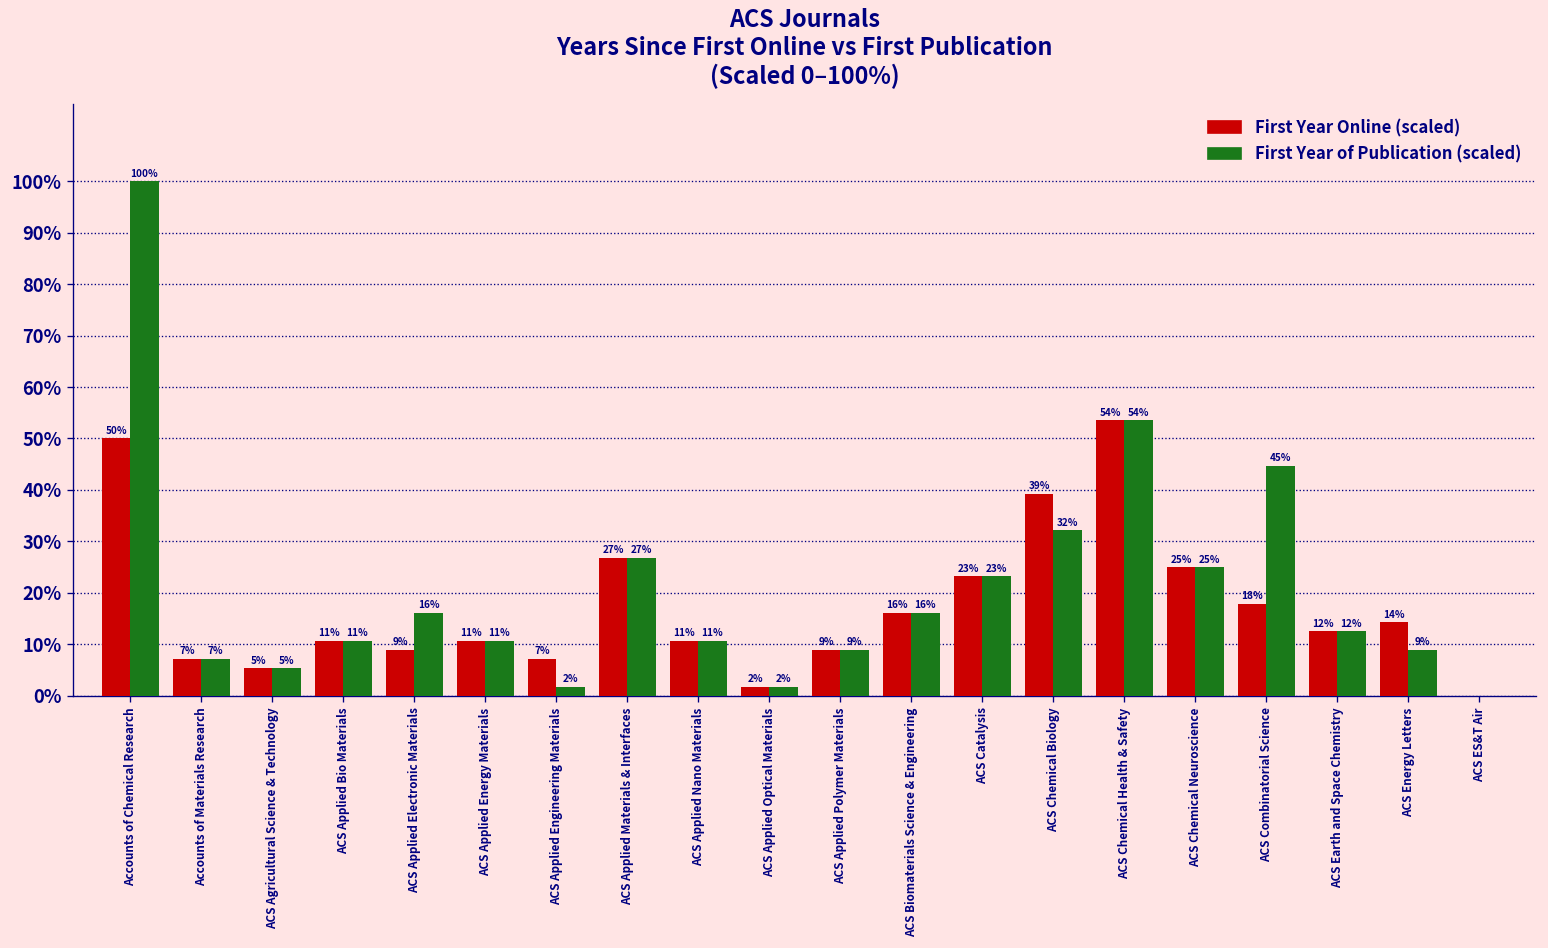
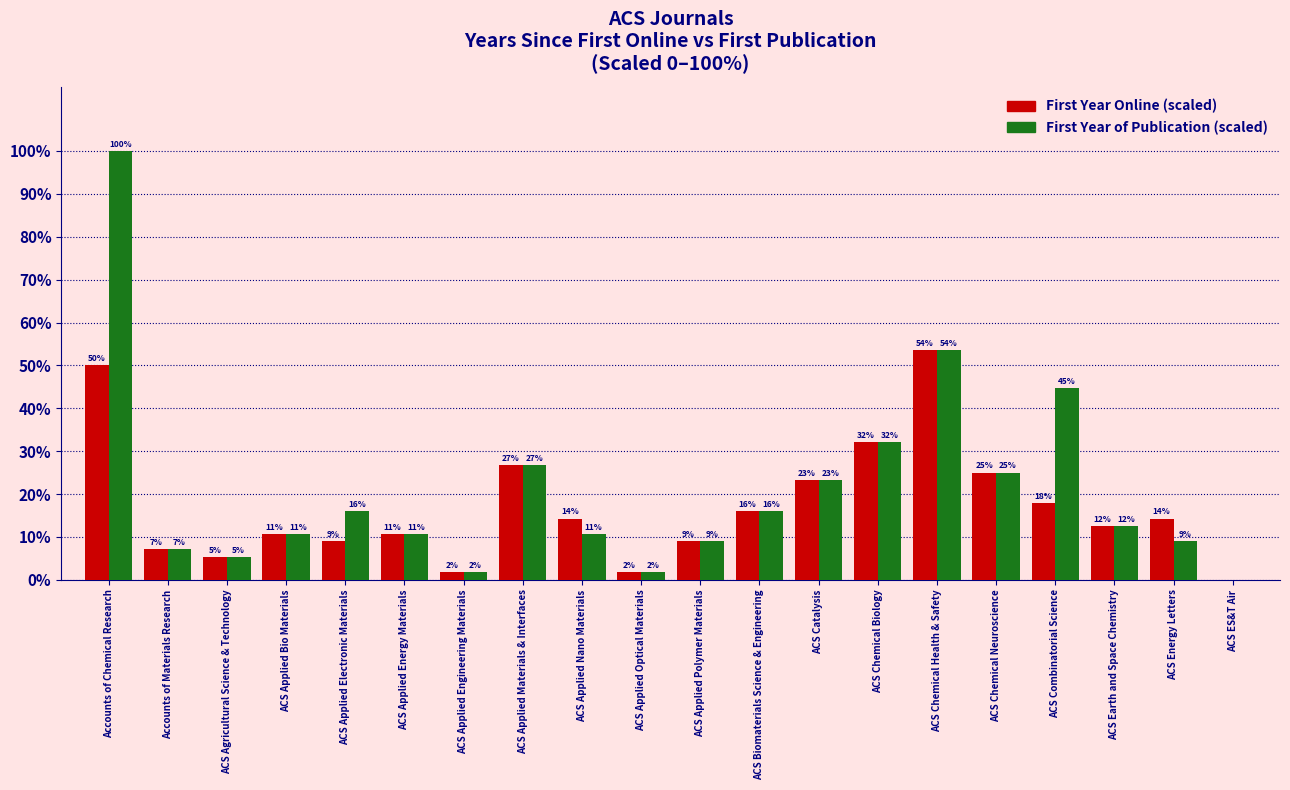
First Year Online (scaled), ACS Applied Engineering Materials: 7% -> 2%
First Year Online (scaled), ACS Applied Nano Materials: 11% -> 14%
First Year Online (scaled), ACS Chemical Biology: 39% -> 32%
